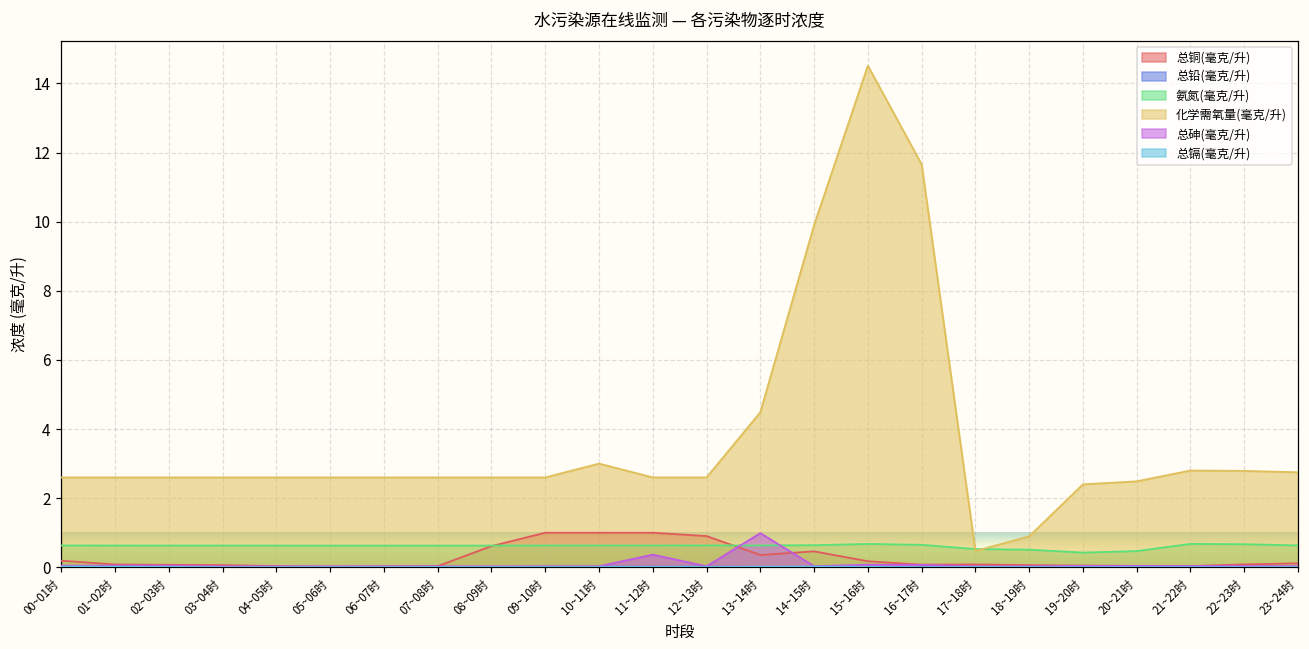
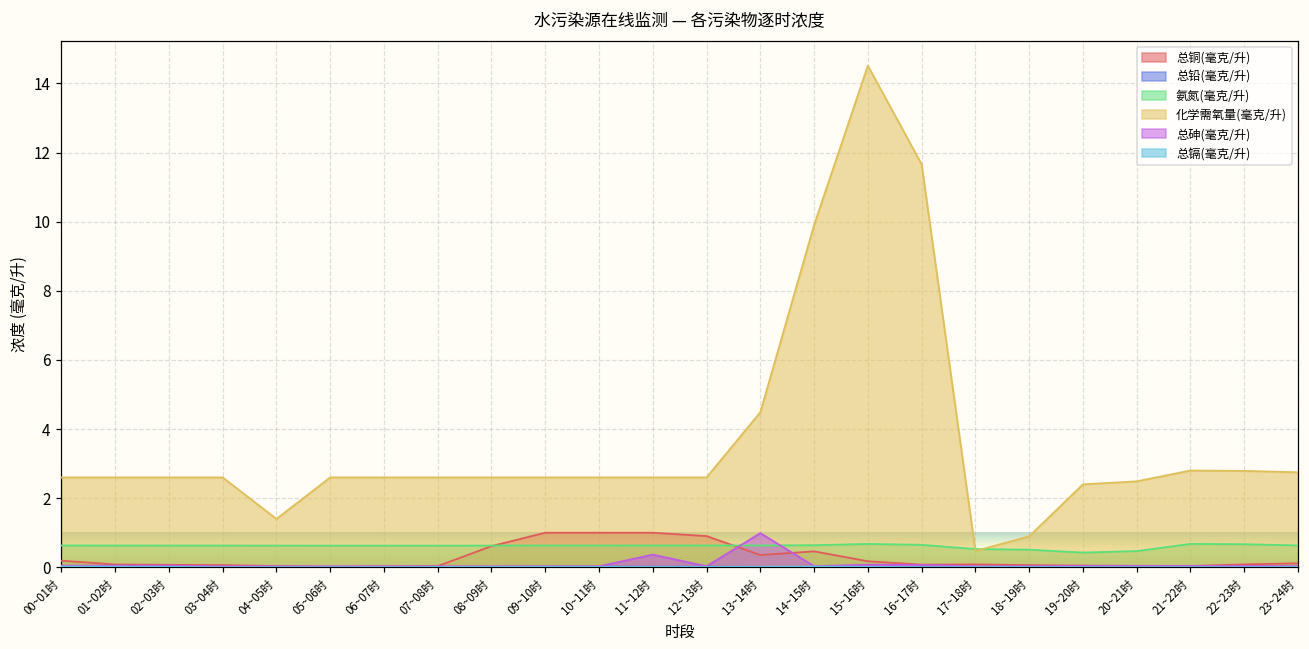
化学需氧量(毫克/升), 04~05时: 2.6 -> 1.4
化学需氧量(毫克/升), 10~11时: 3.0 -> 2.6
